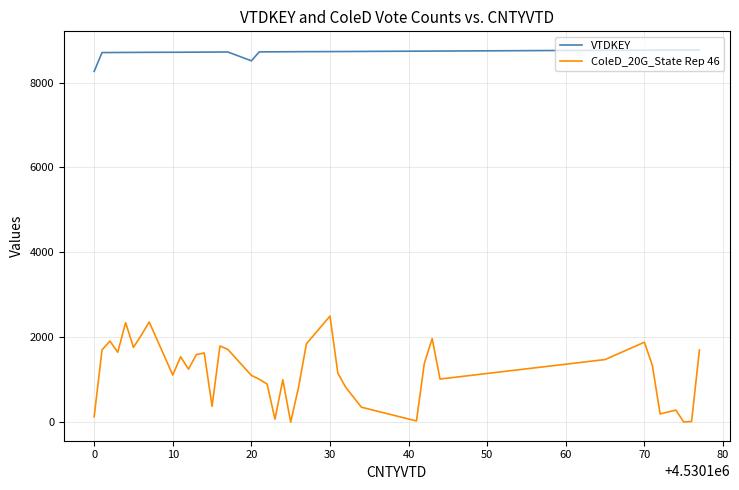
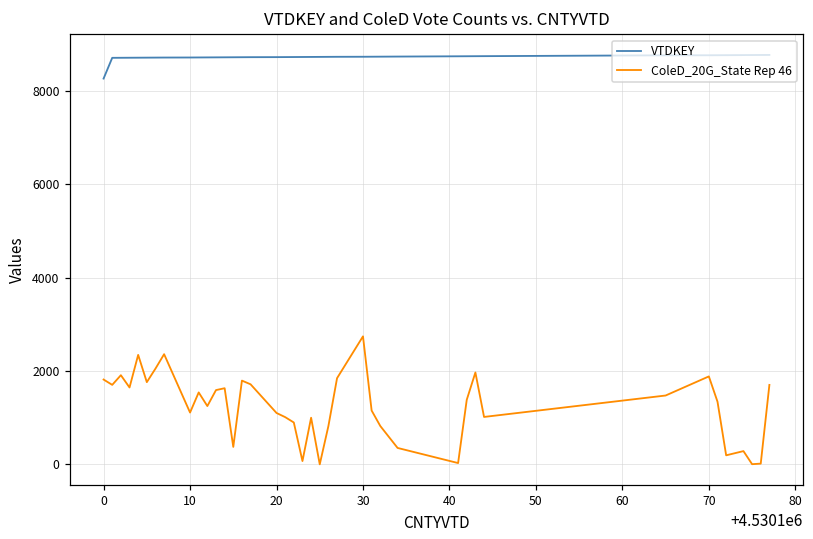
ColeD_20G_State Rep 46, 0: 100 -> 1800
VTDKEY, 20: 8500 -> 8700
ColeD_20G_State Rep 46, 30: 2500 -> 2700
